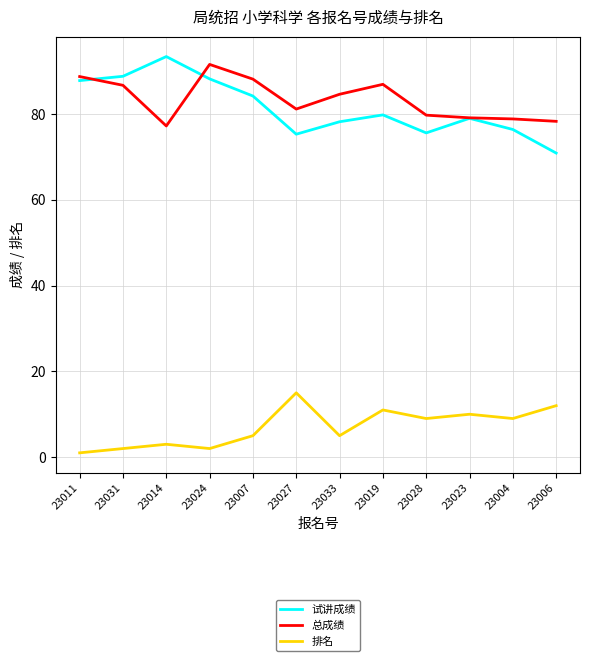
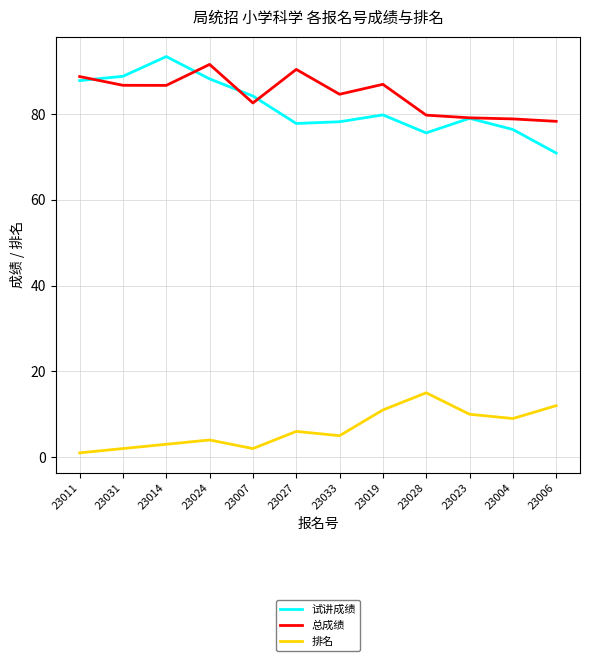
总成绩, 23014: 77 -> 87
排名, 23024: 2 -> 4
总成绩, 23007: 88 -> 83
排名, 23007: 5 -> 2
试讲成绩, 23027: 75 -> 78
总成绩, 23027: 81 -> 90
排名, 23027: 15 -> 6
排名, 23028: 9 -> 15
